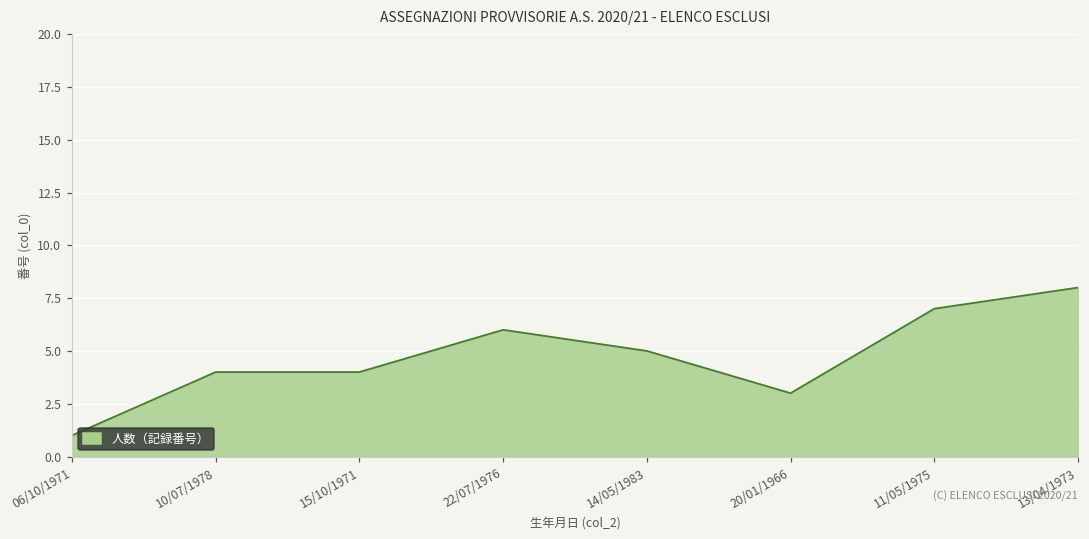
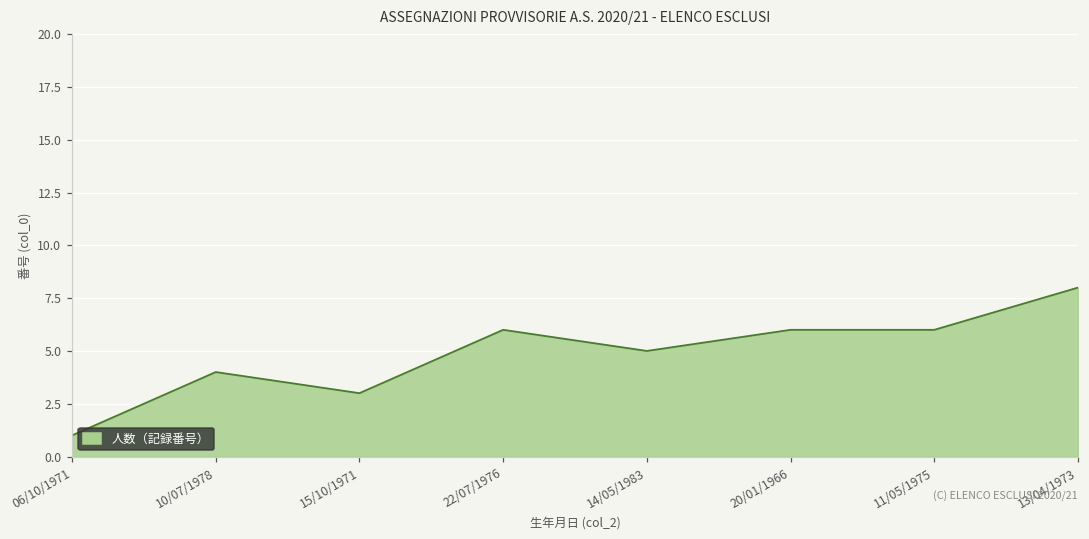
15/10/1971: 4 -> 3
20/01/1966: 3 -> 6
11/05/1975: 7 -> 6
